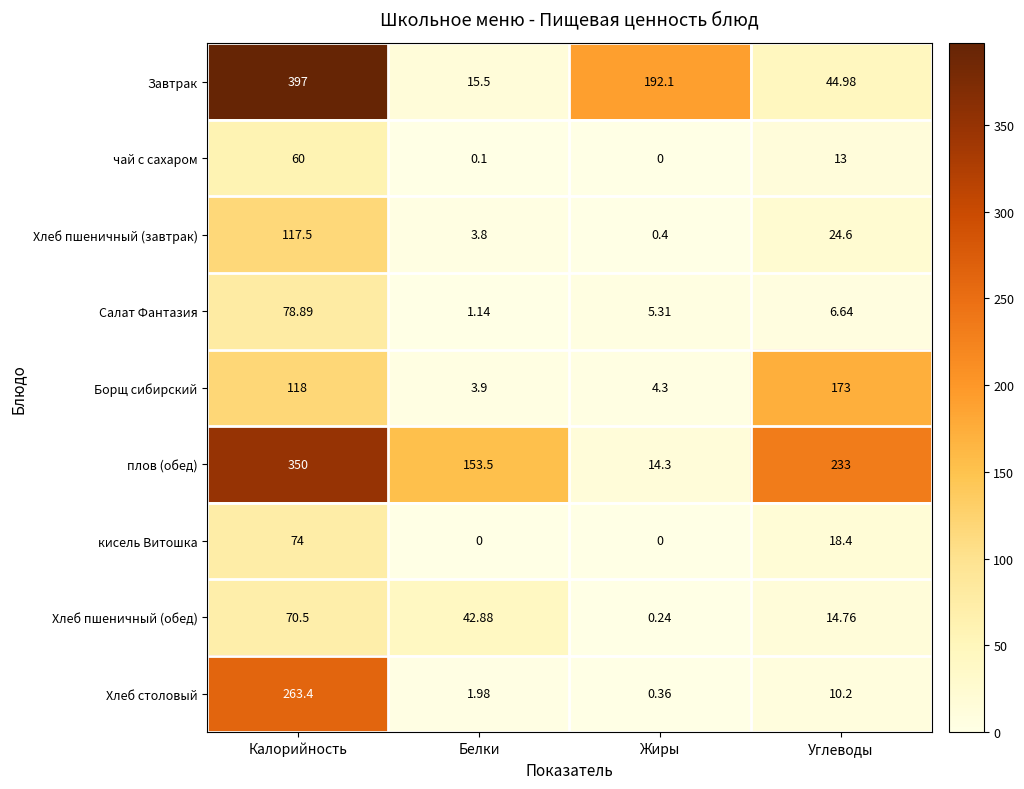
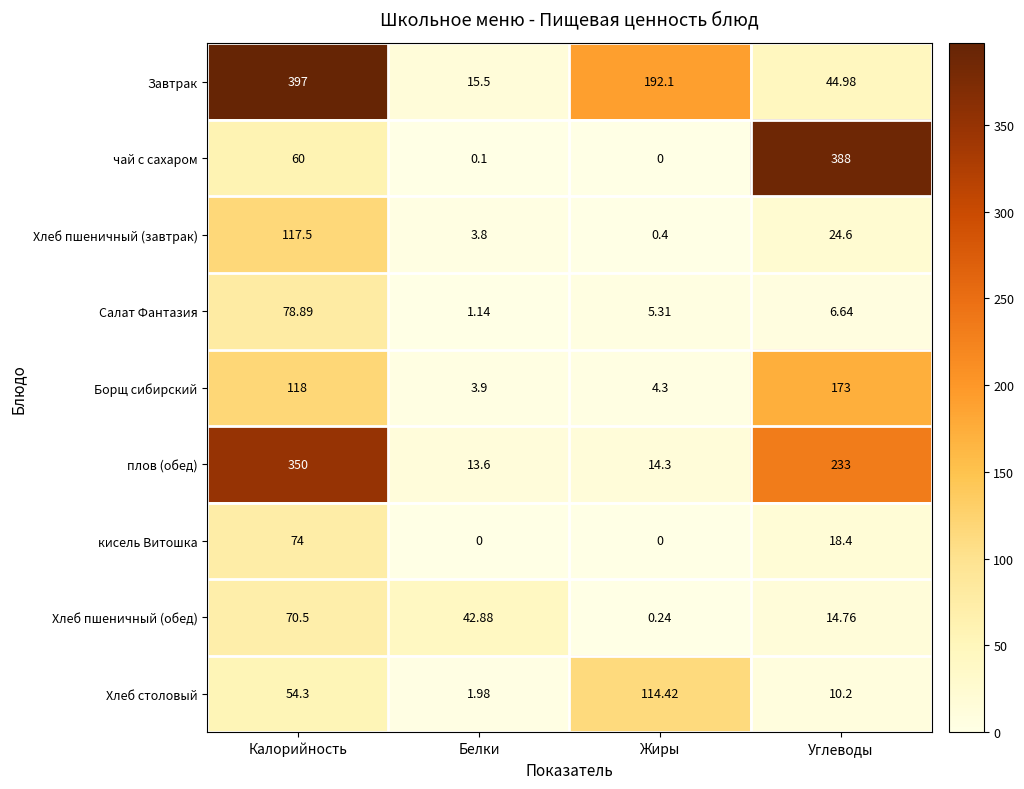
чай с сахаром, Углеводы: 13 -> 388
плов (обед), Белки: 153.5 -> 13.6
Хлеб столовый, Калорийность: 263.4 -> 54.3
Хлеб столовый, Жиры: 0.36 -> 114.42
